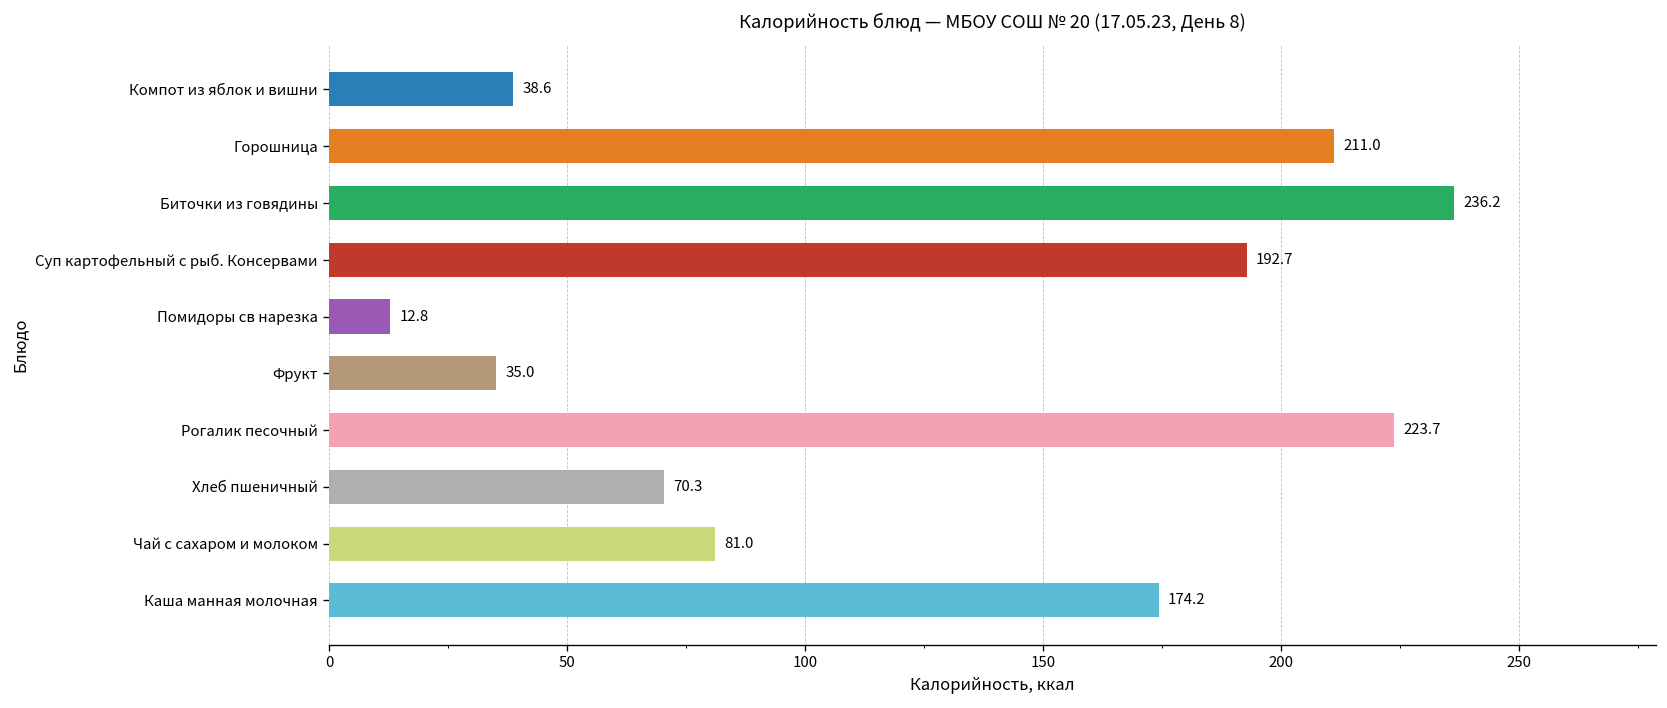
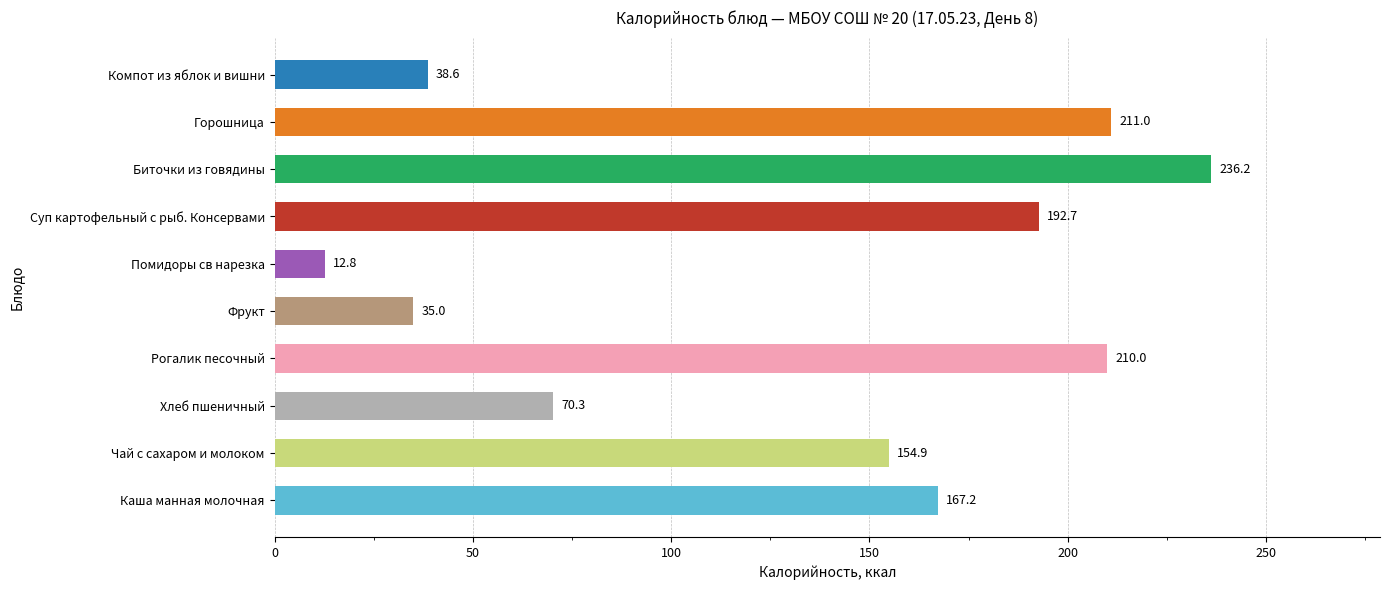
Рогалик песочный: 223.7 -> 210.0
Чай с сахаром и молоком: 81.0 -> 154.9
Каша манная молочная: 174.2 -> 167.2
